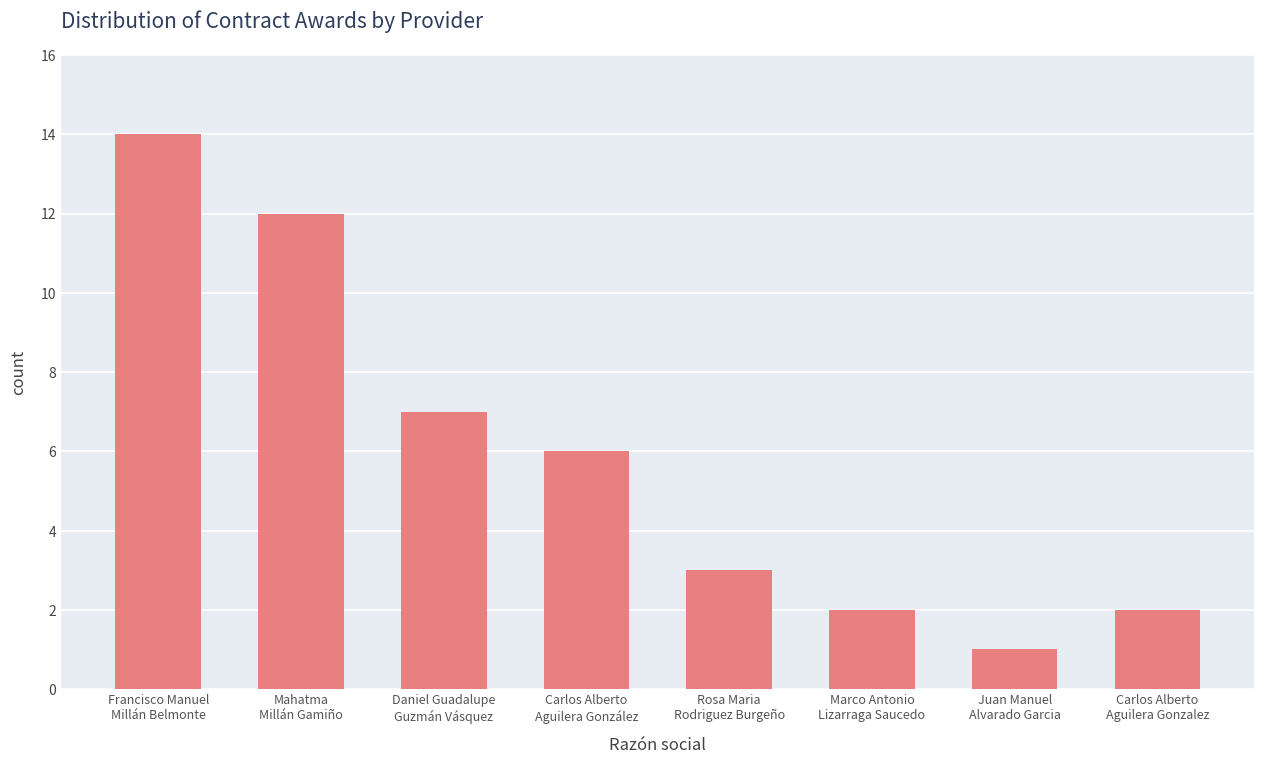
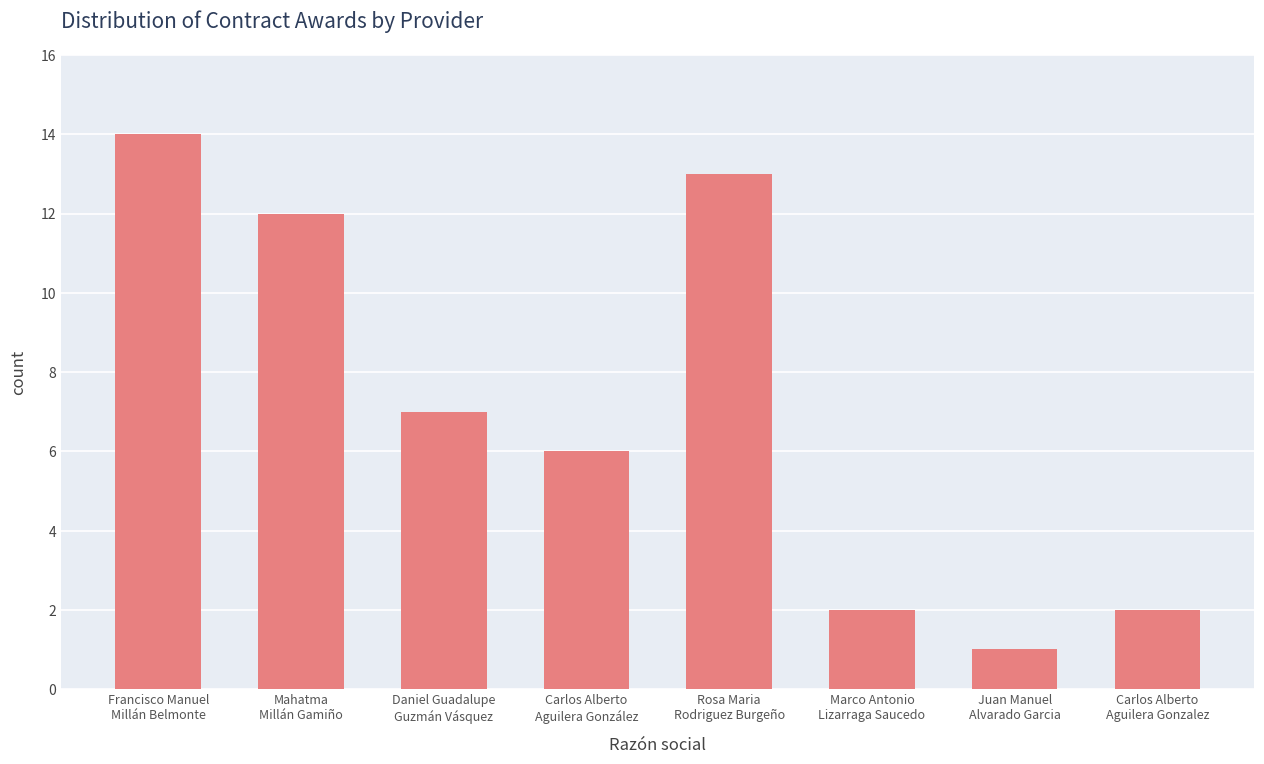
Rosa Maria Rodriguez Burgeño: 3 -> 13
